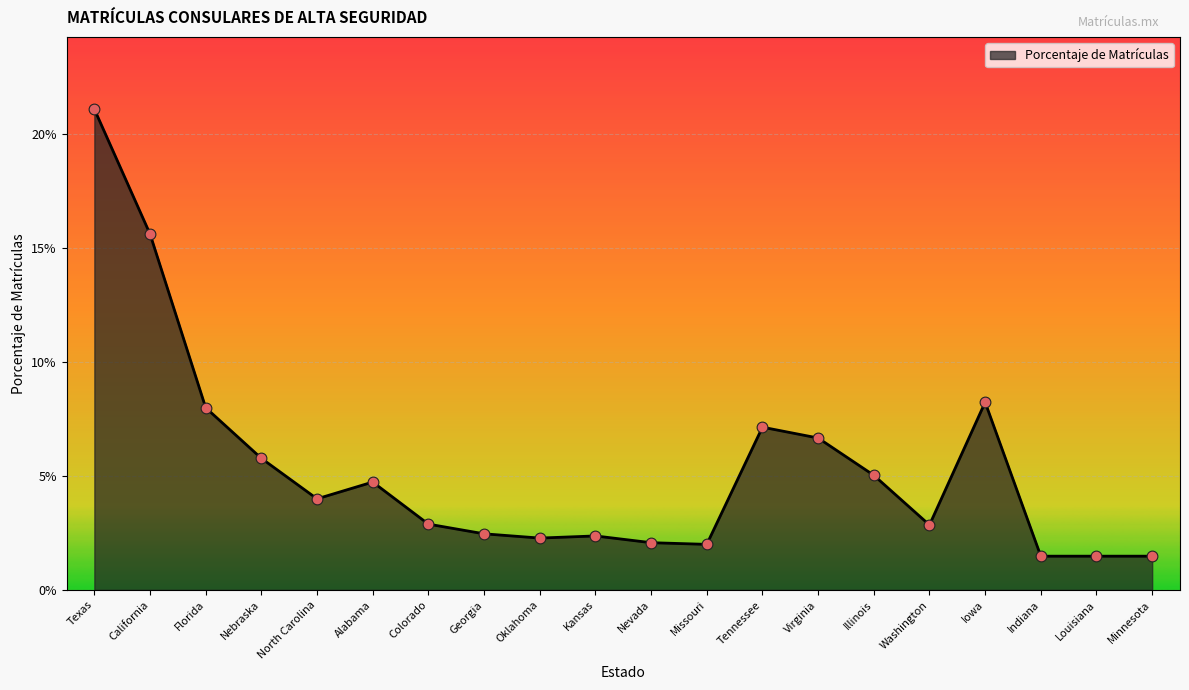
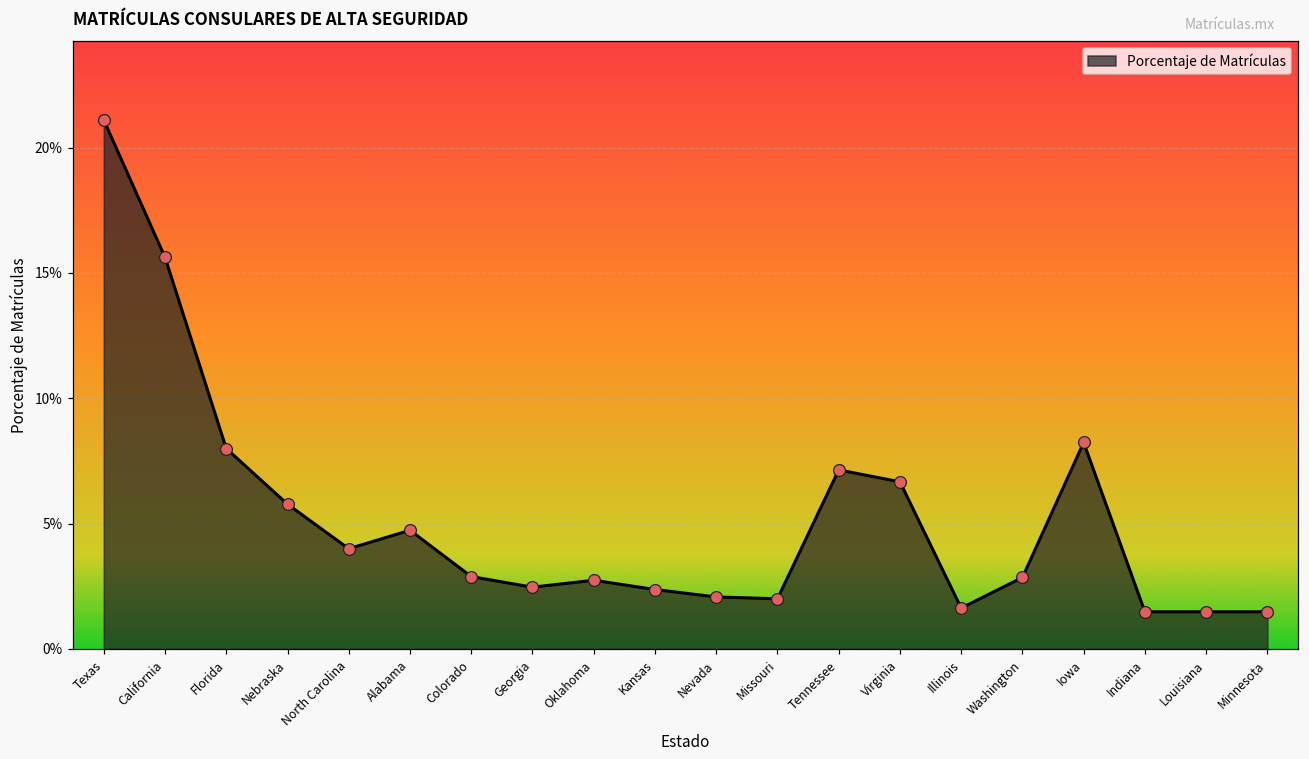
Oklahoma: 2.3% -> 2.7%
Illinois: 5.0% -> 1.6%
